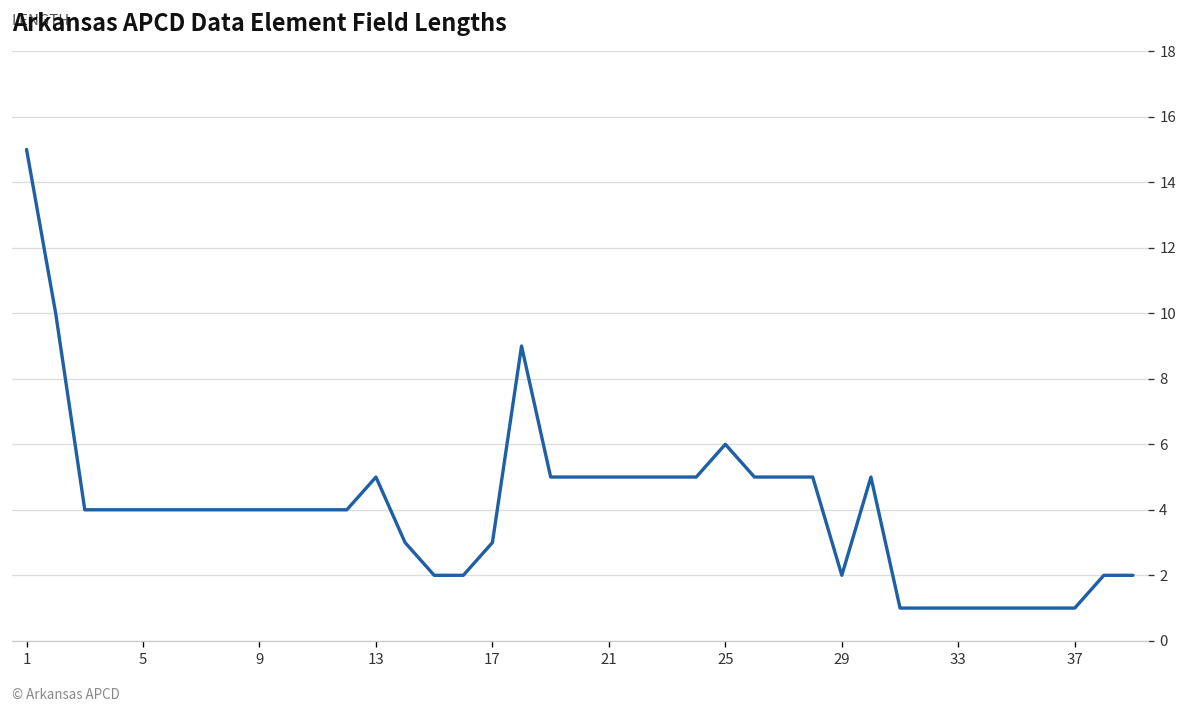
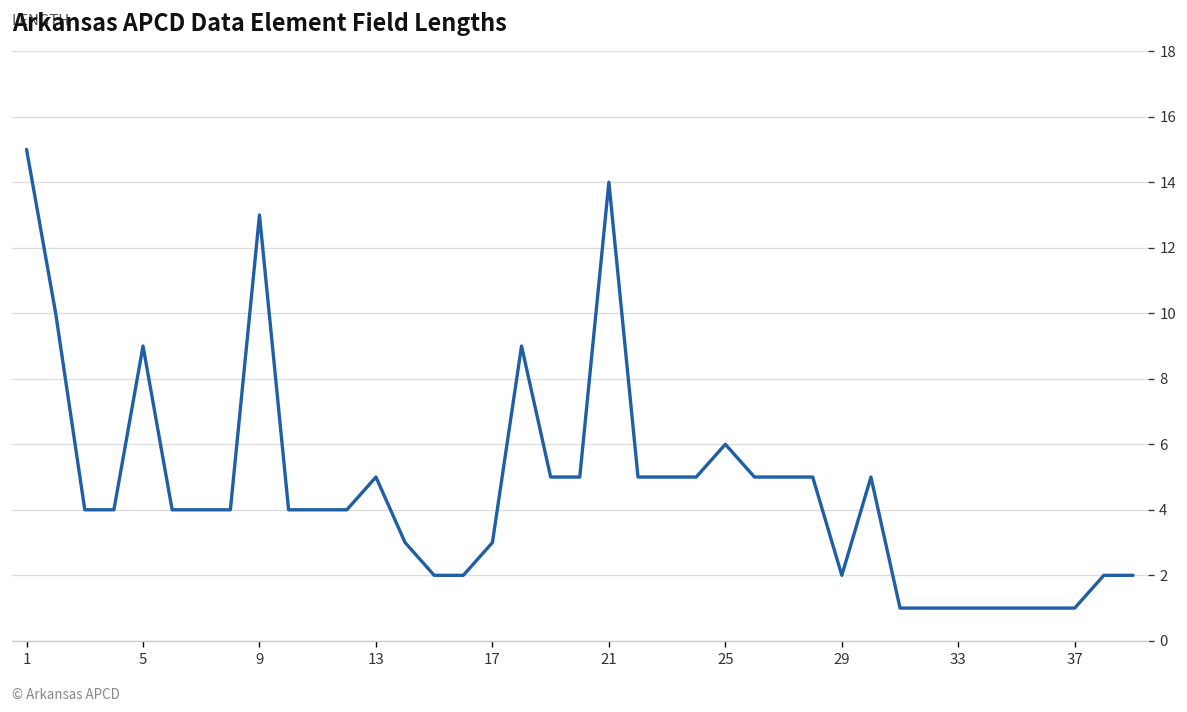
5: 4 -> 9
9: 4 -> 13
21: 5 -> 14
